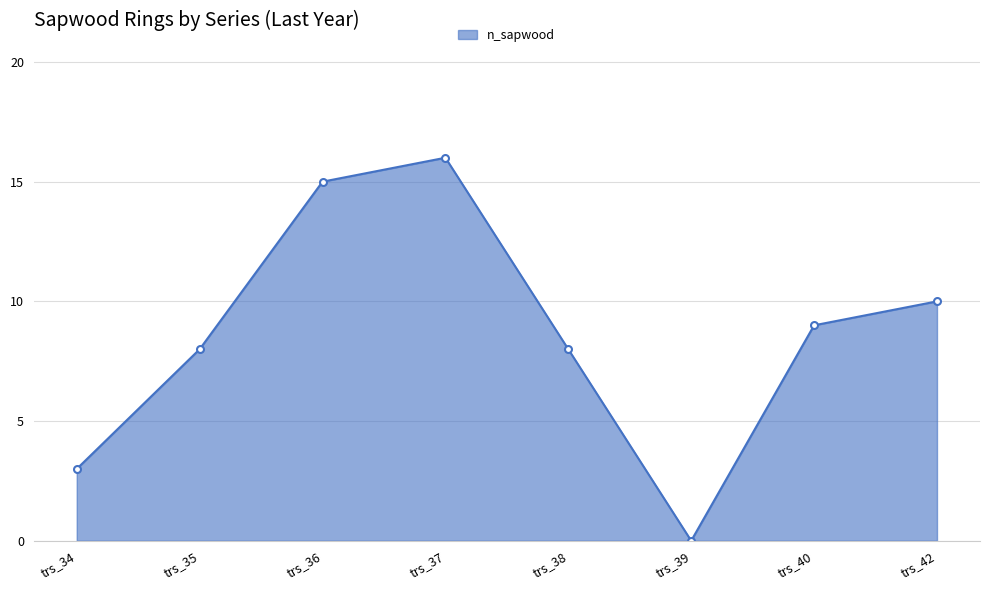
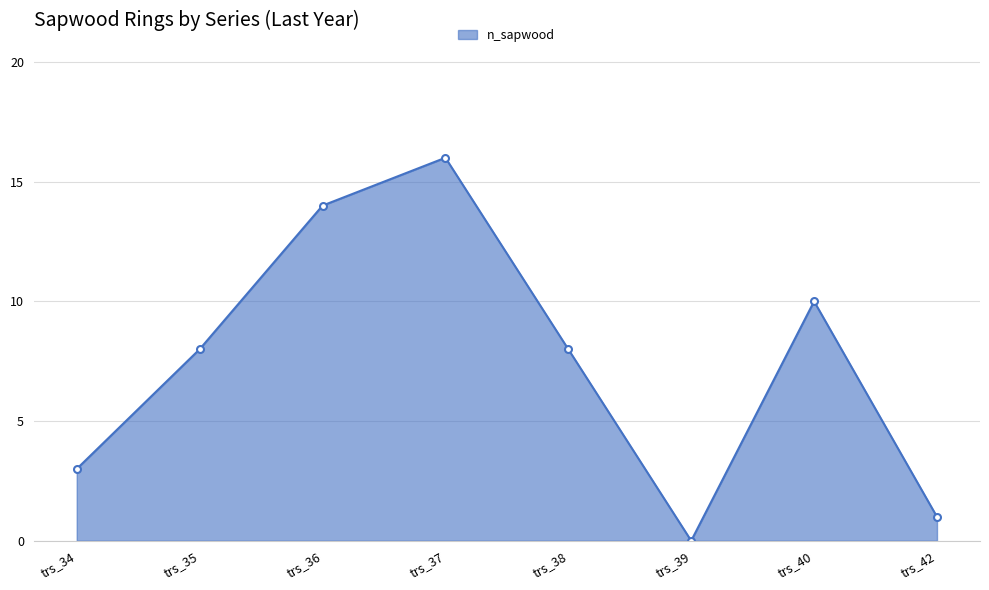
trs_36: 15 -> 14
trs_40: 9 -> 10
trs_42: 10 -> 1
